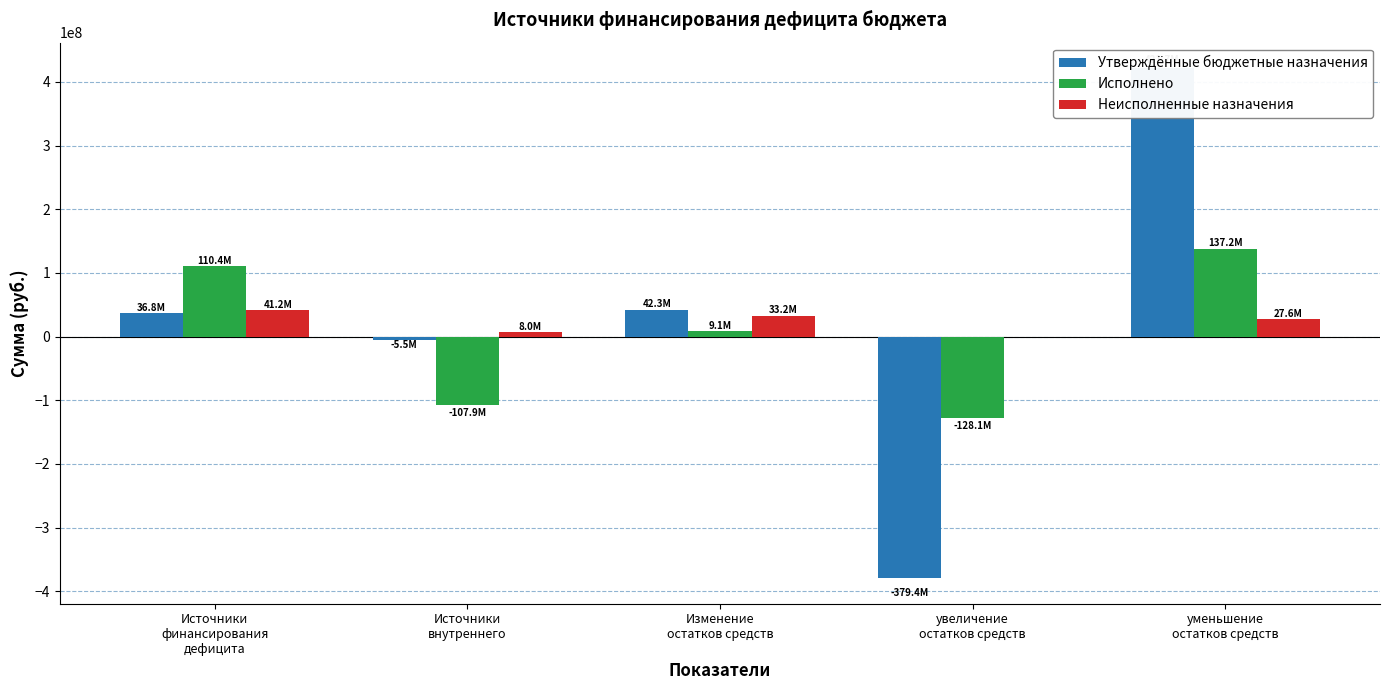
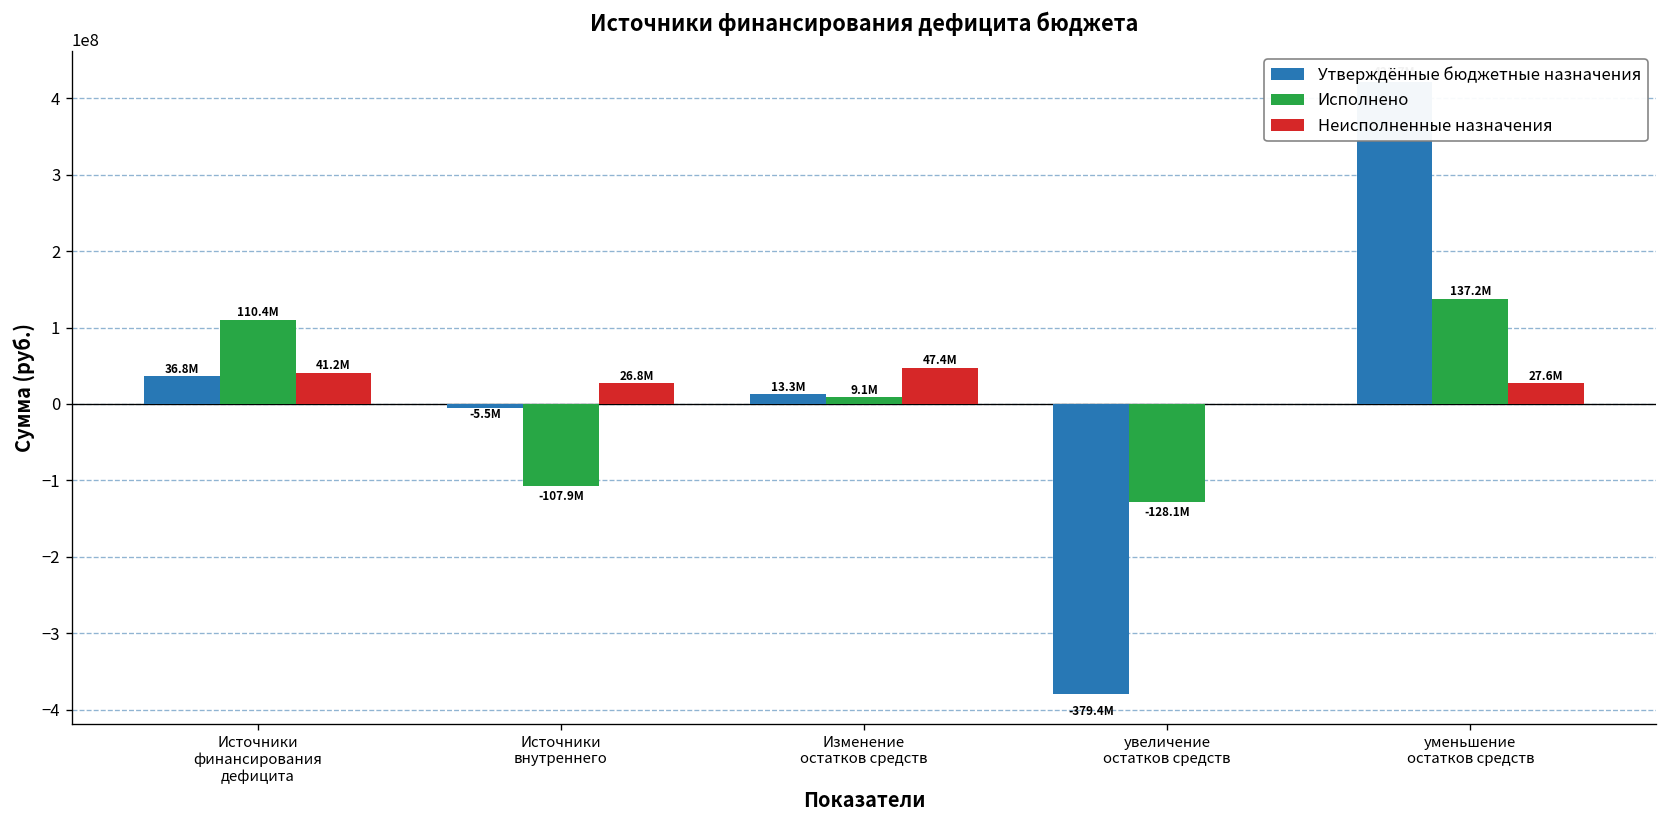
Неисполненные назначения, Источники внутреннего: 8.0M -> 26.8M
Утверждённые бюджетные назначения, Изменение остатков средств: 42.3M -> 13.3M
Неисполненные назначения, Изменение остатков средств: 33.2M -> 47.4M
